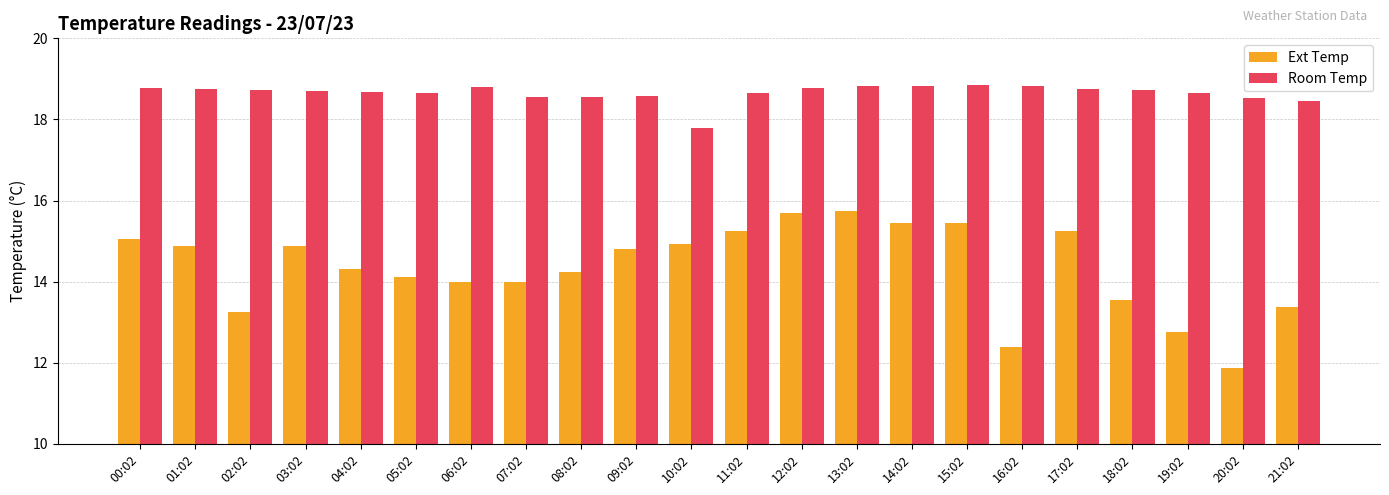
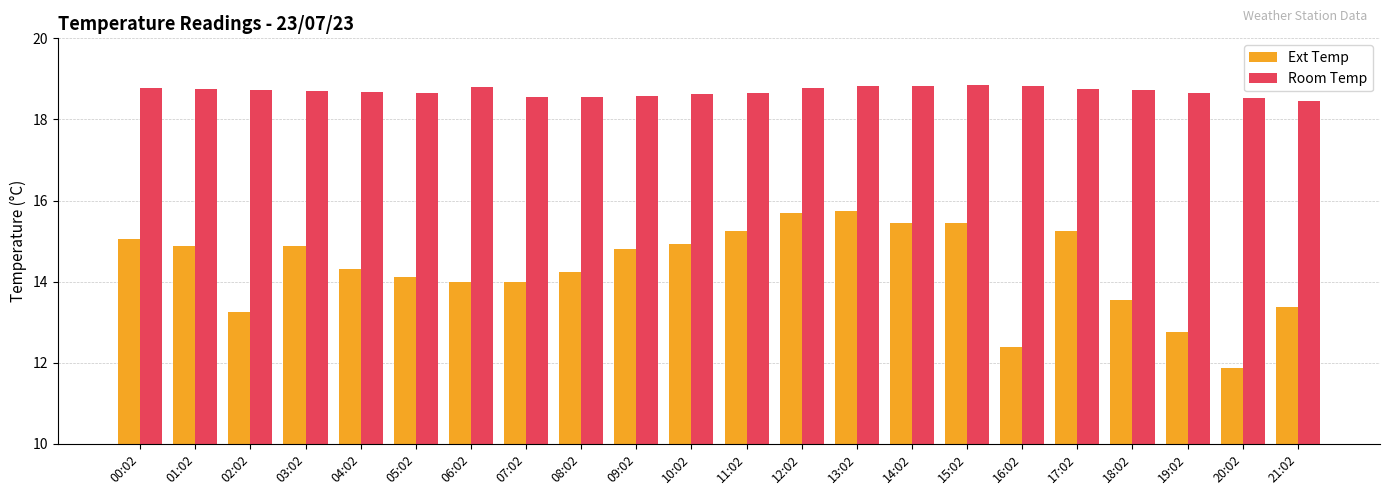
Room Temp, 10:02: 17.8 -> 18.6
